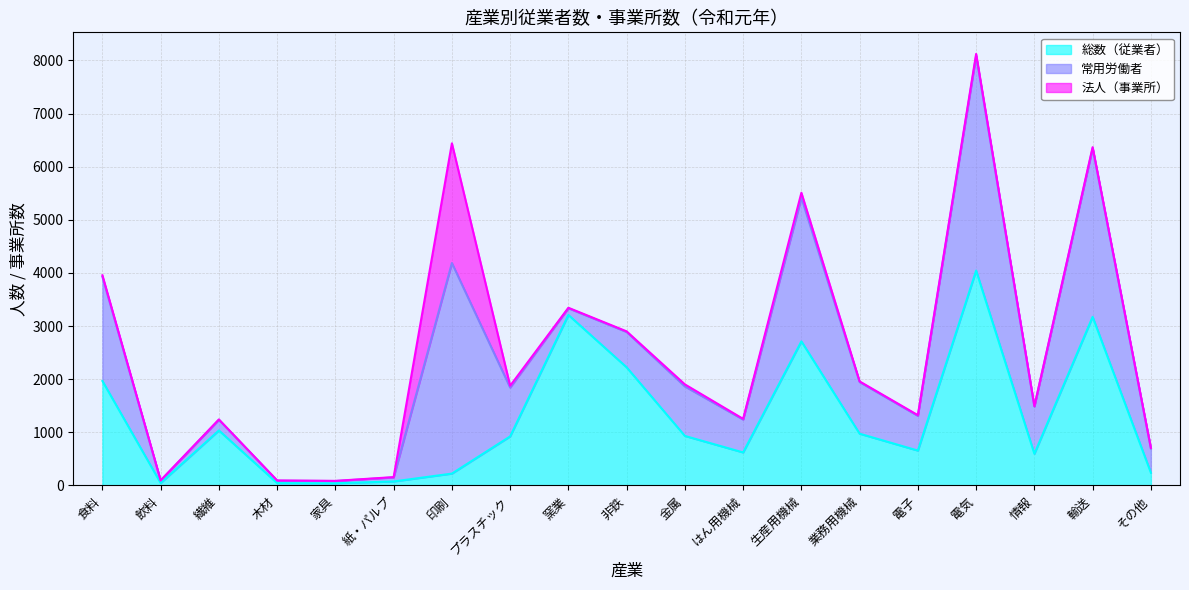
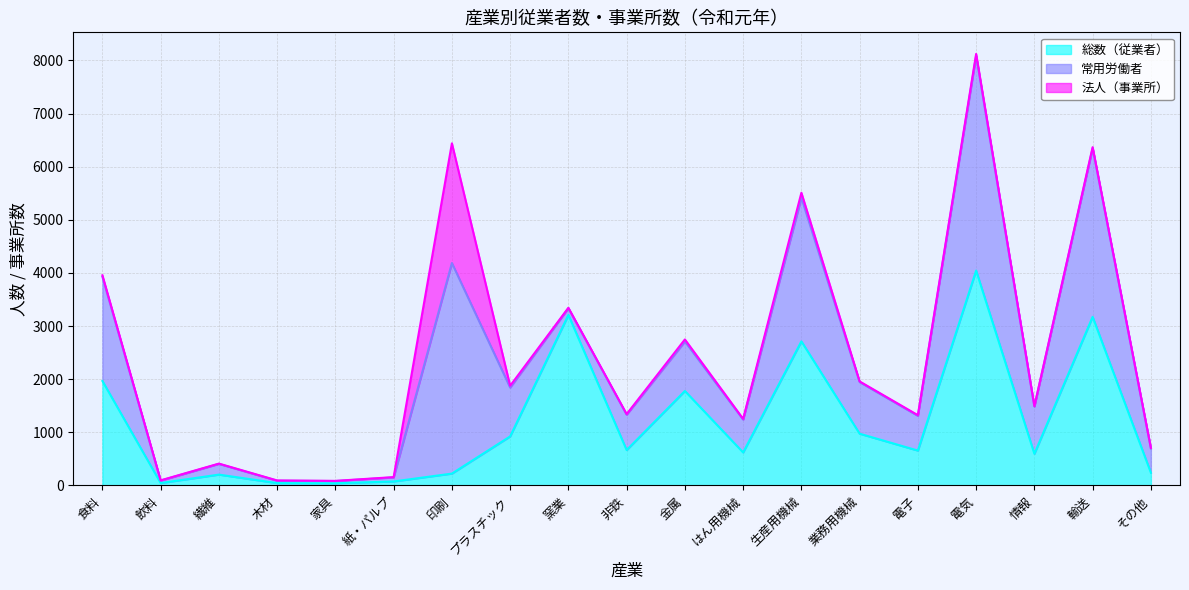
総数（従業者）, 繊維: 1000 -> 200
総数（従業者）, 非鉄: 2200 -> 700
総数（従業者）, 金属: 900 -> 1800
